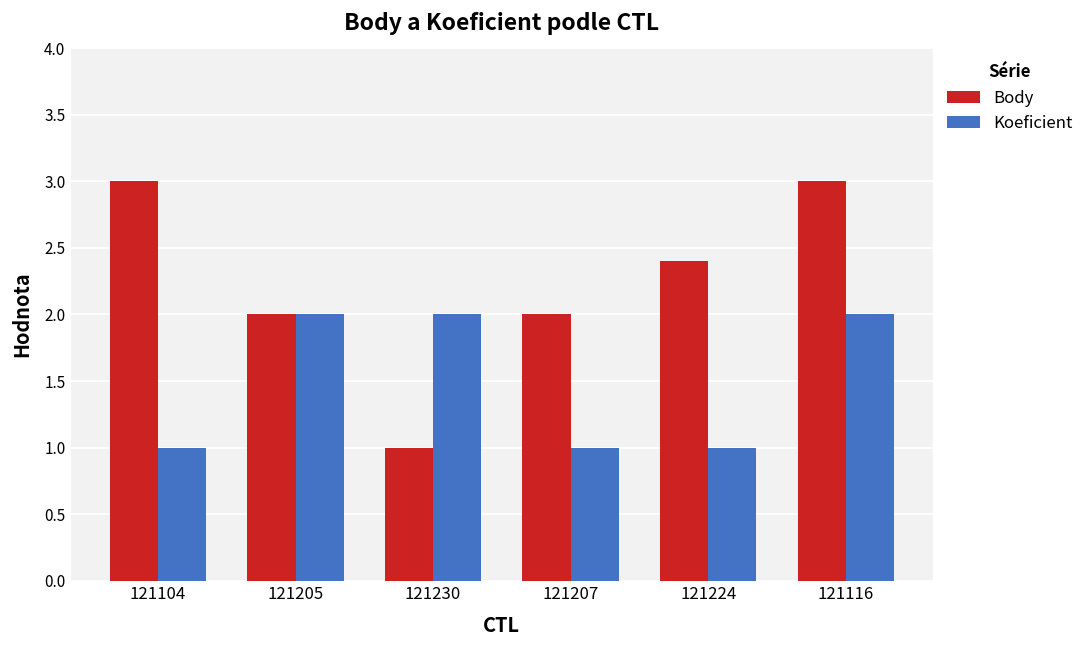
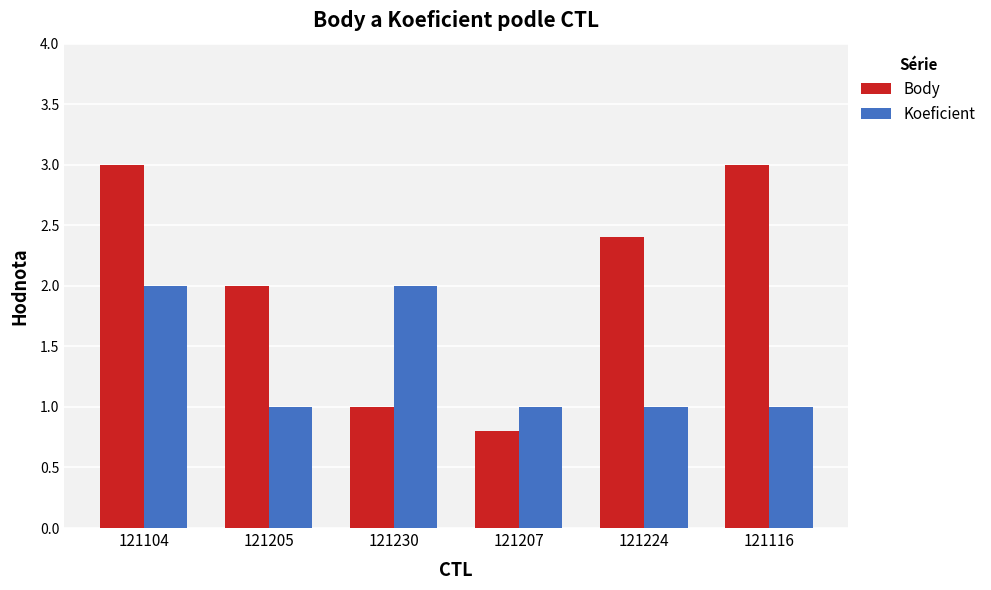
Koeficient, 121104: 1 -> 2
Koeficient, 121205: 2 -> 1
Body, 121207: 2.0 -> 0.8
Koeficient, 121116: 2 -> 1
